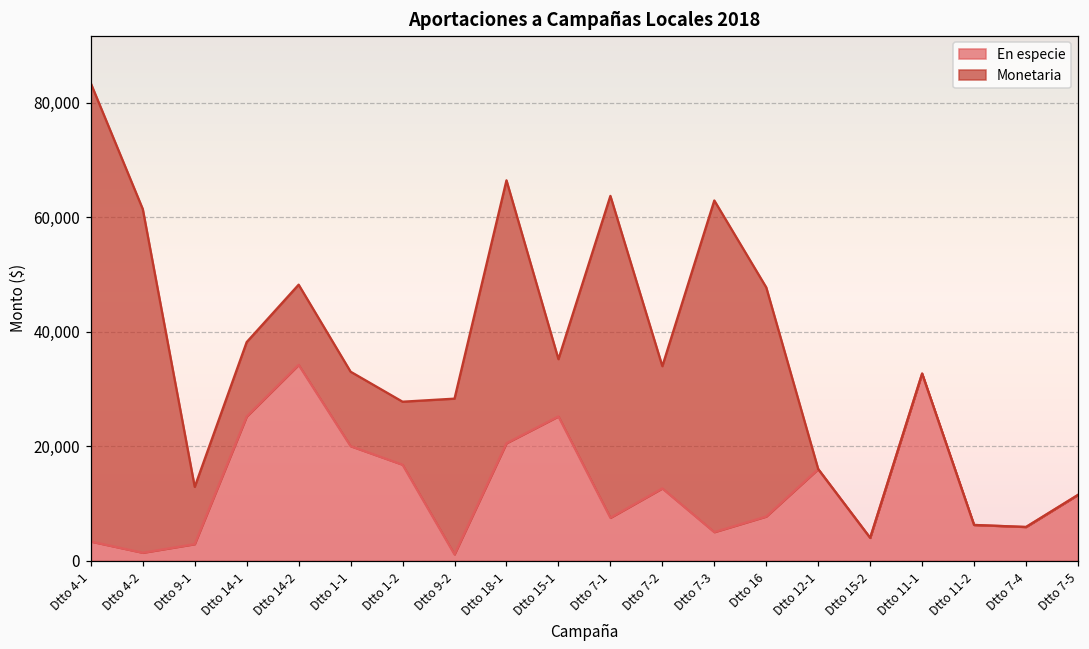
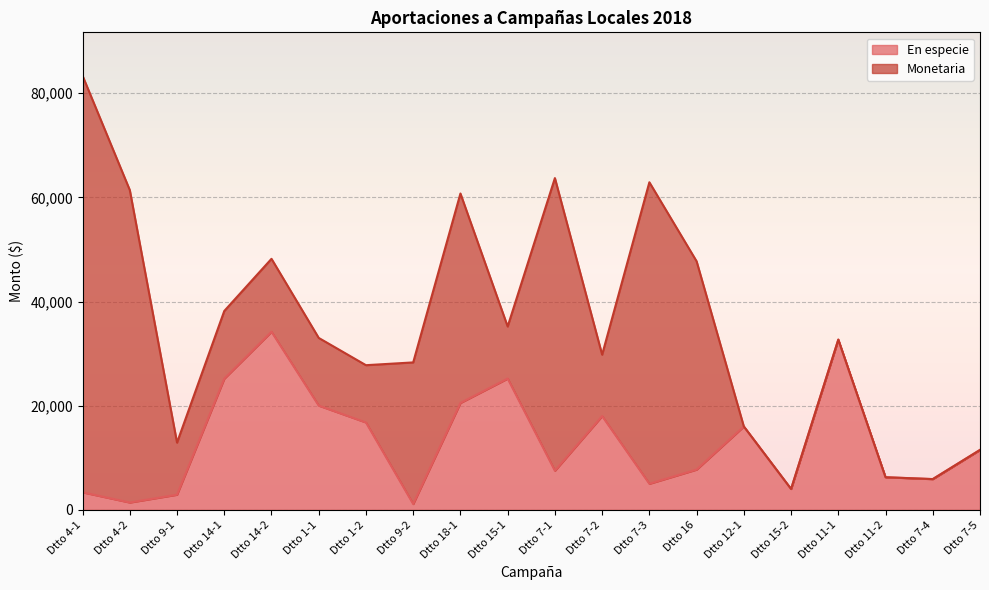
Monetaria, Dtto 18-1: 46,000 -> 40,000
En especie, Dtto 7-2: 13,000 -> 18,000
Monetaria, Dtto 7-2: 21,000 -> 12,000
